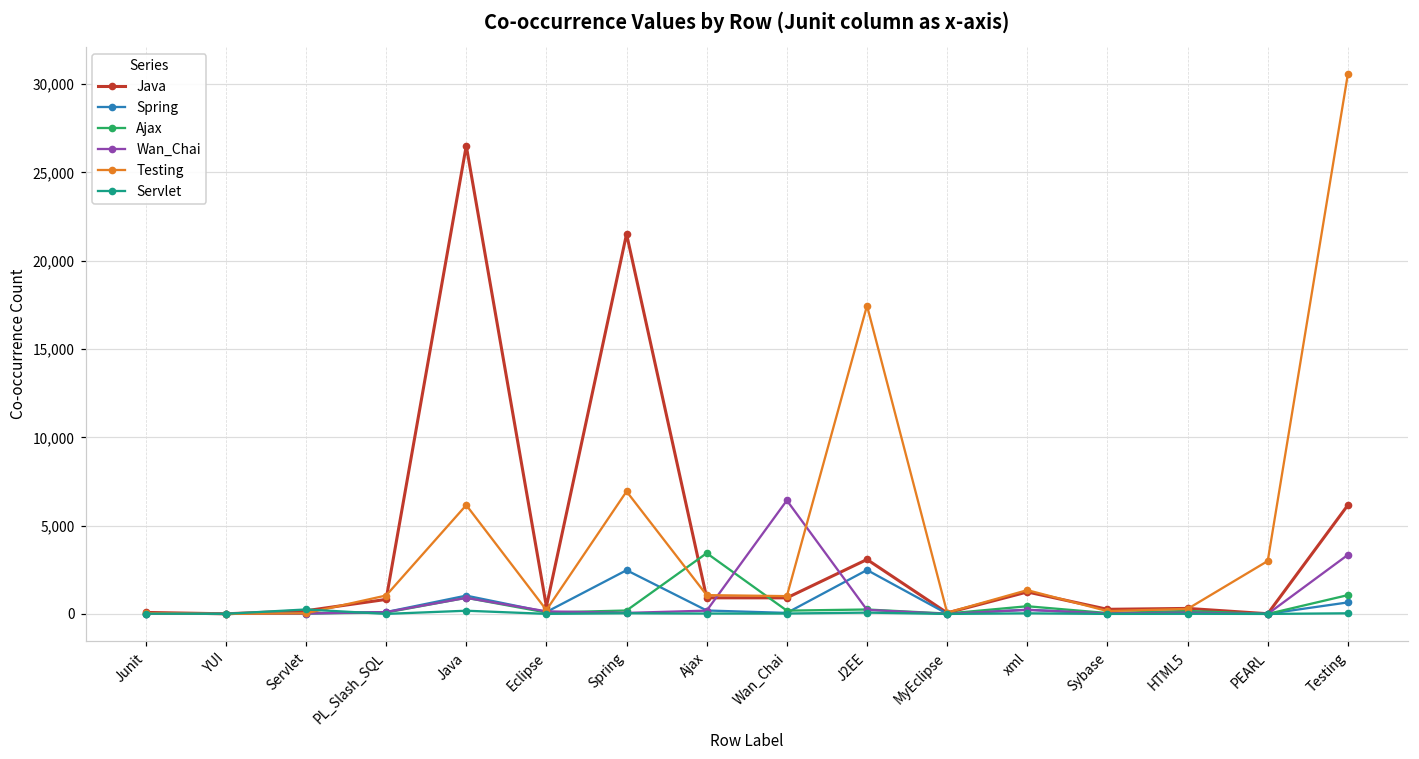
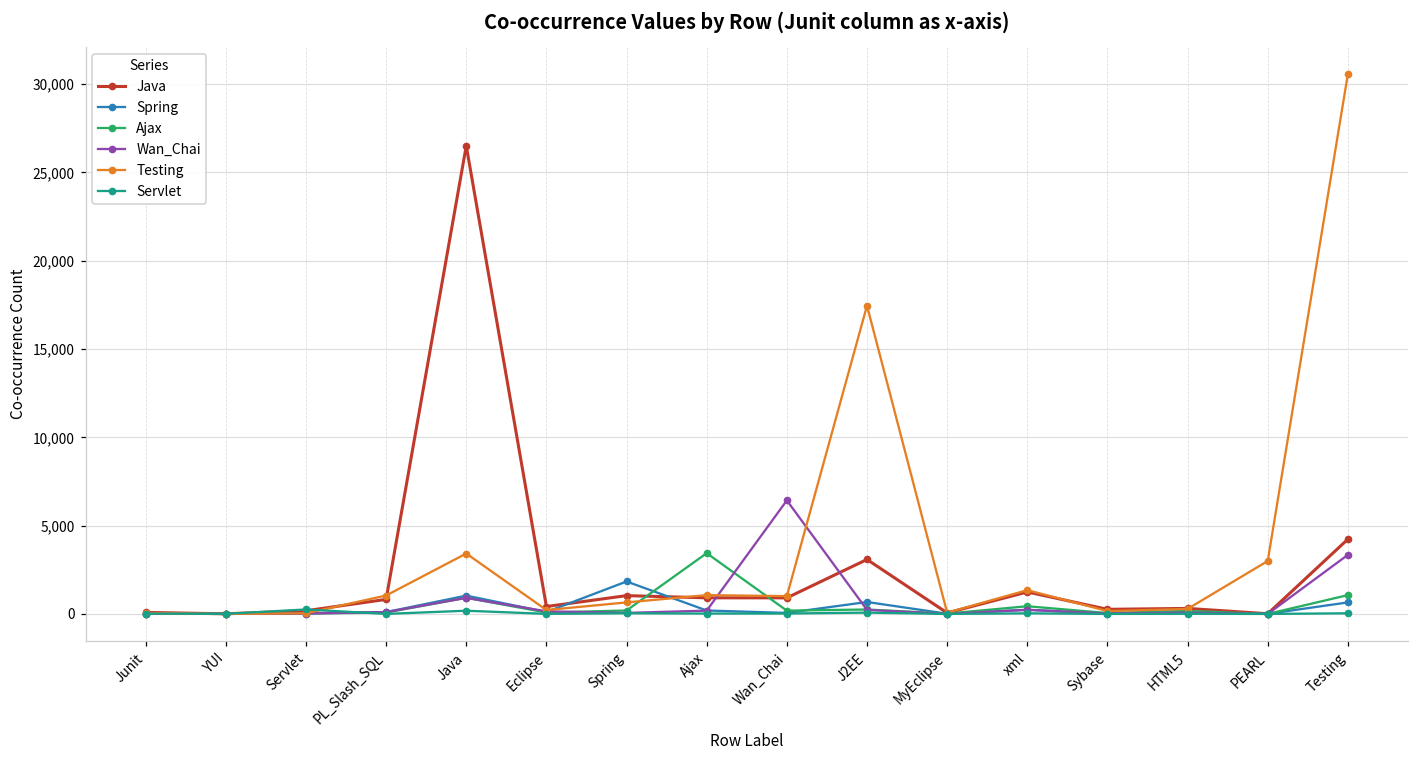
Testing, Java: 6,200 -> 3,400
Java, Spring: 21,500 -> 1,000
Spring, Spring: 2,500 -> 1,800
Testing, Spring: 6,900 -> 700
Spring, J2EE: 2,500 -> 700
Java, Testing: 6,200 -> 4,200
